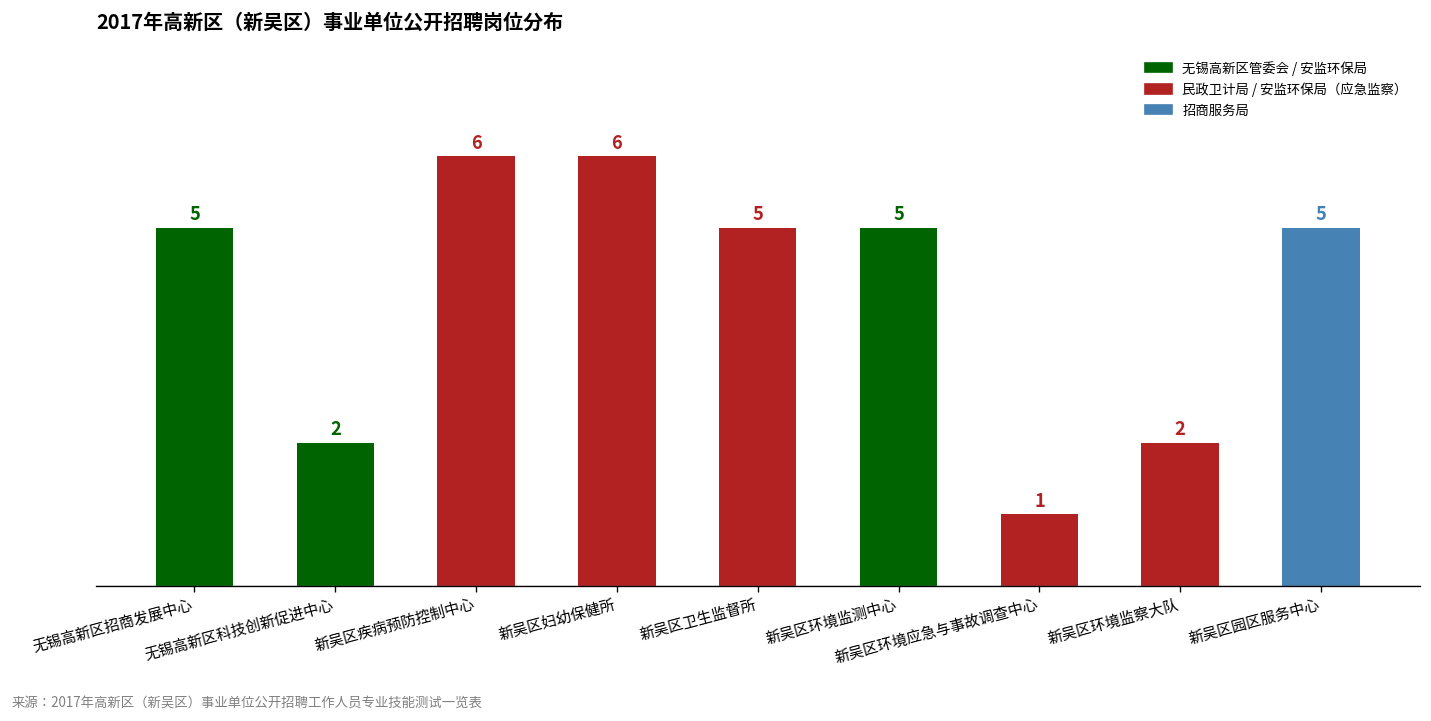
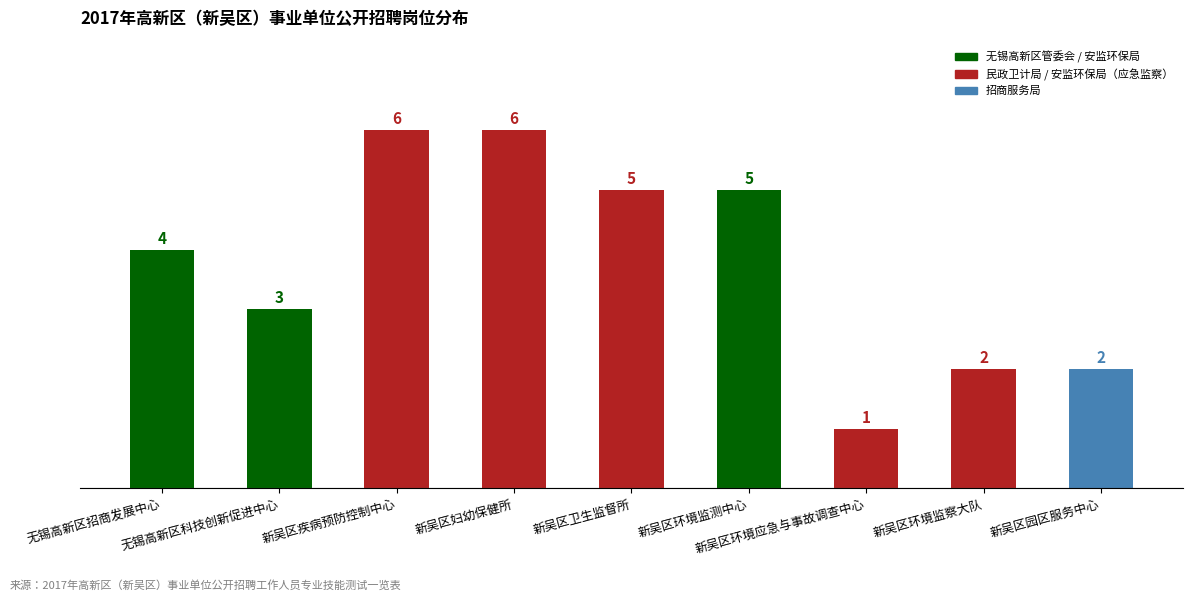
无锡高新区招商发展中心: 5 -> 4
无锡高新区科技创新促进中心: 2 -> 3
新吴区园区服务中心: 5 -> 2
